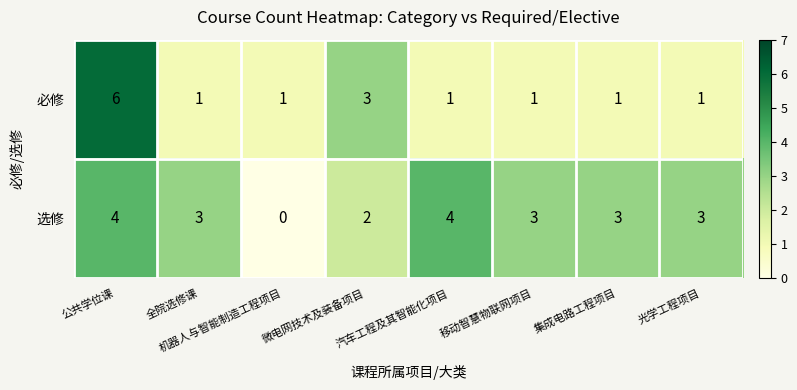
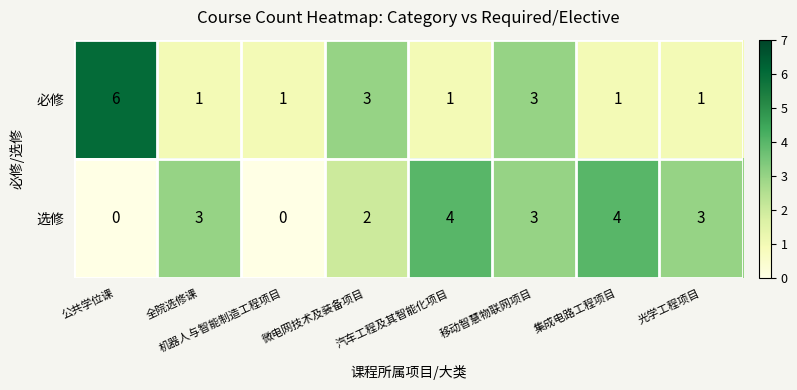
必修, 移动智慧物联网项目: 1 -> 3
选修, 公共学位课: 4 -> 0
选修, 集成电路工程项目: 3 -> 4
